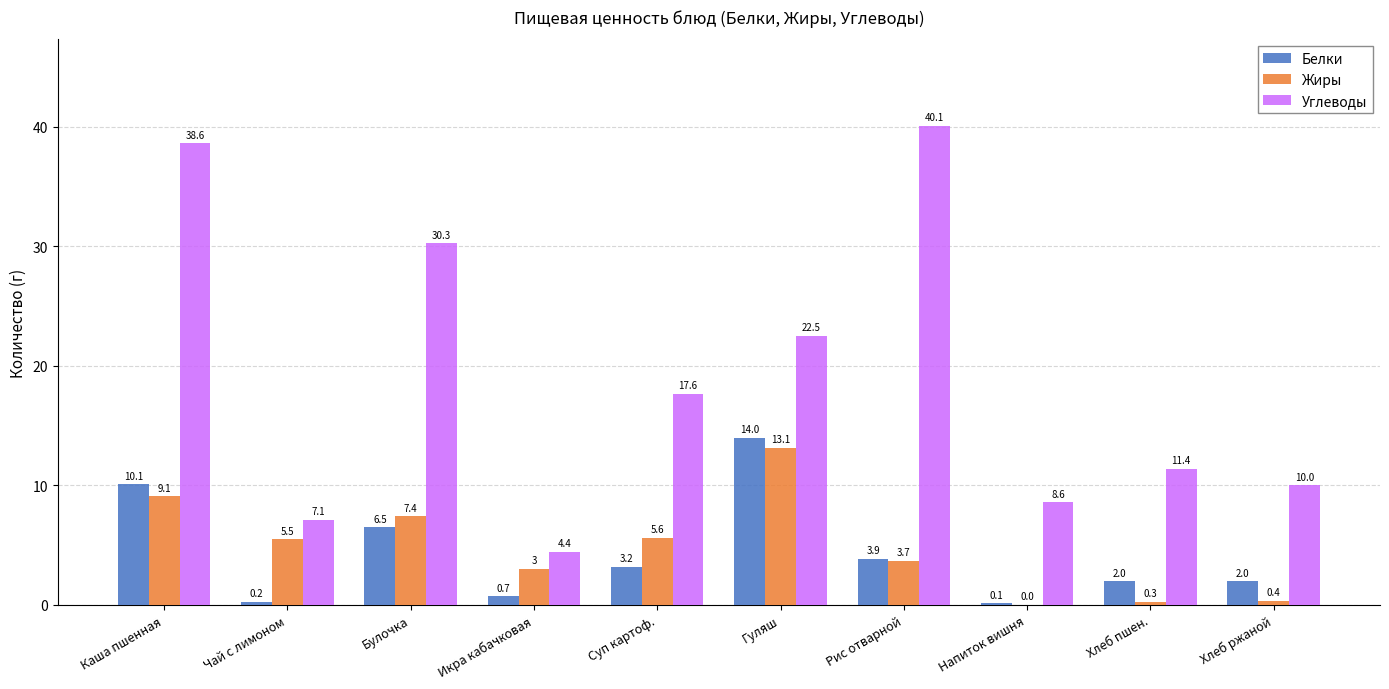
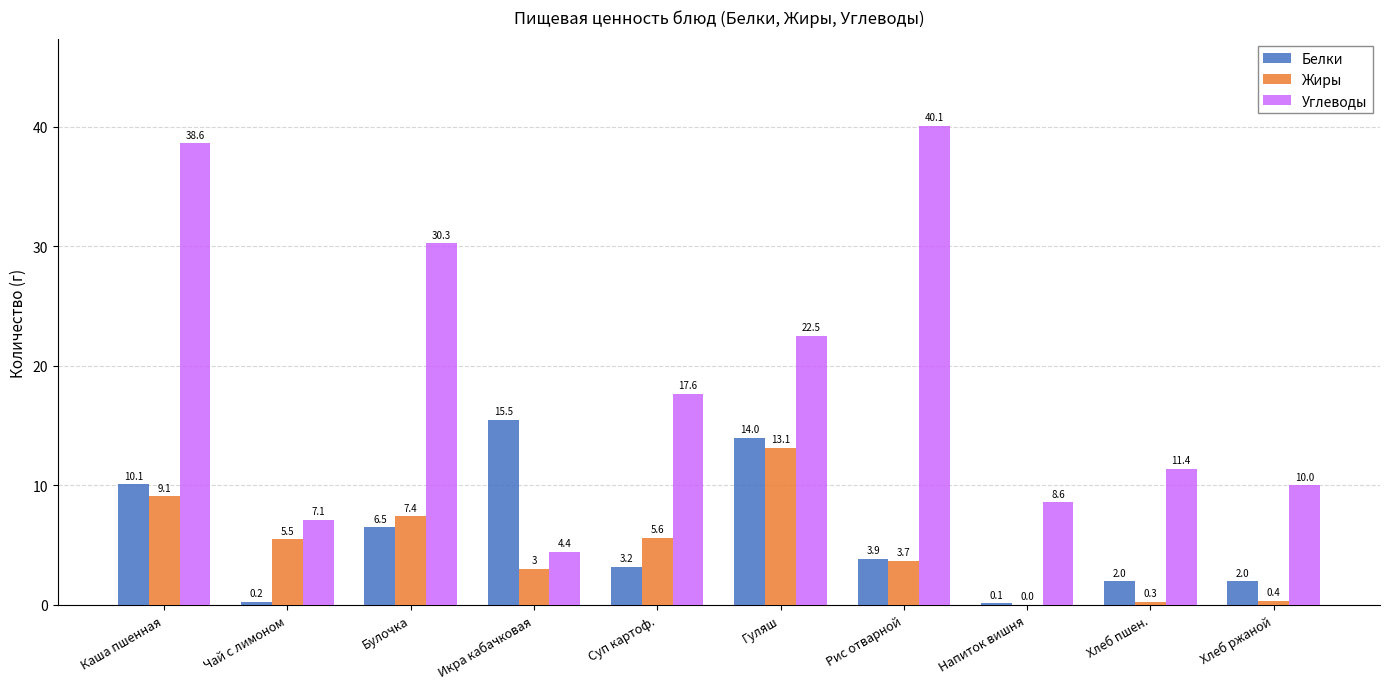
Белки, Икра кабачковая: 0.7 -> 15.5
